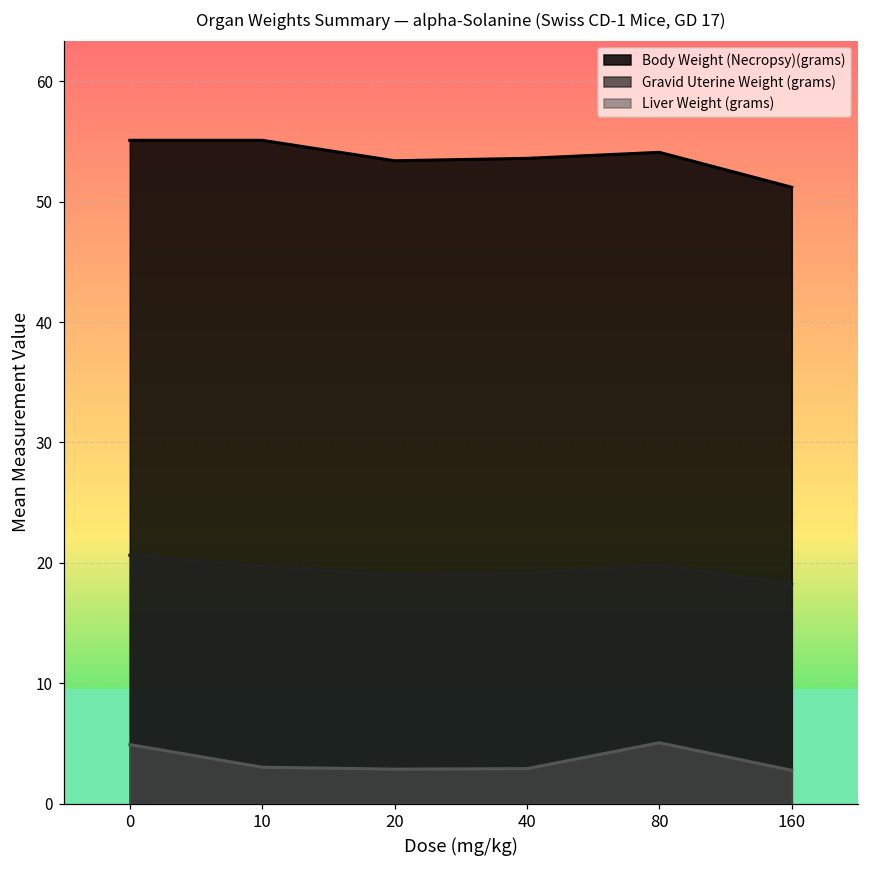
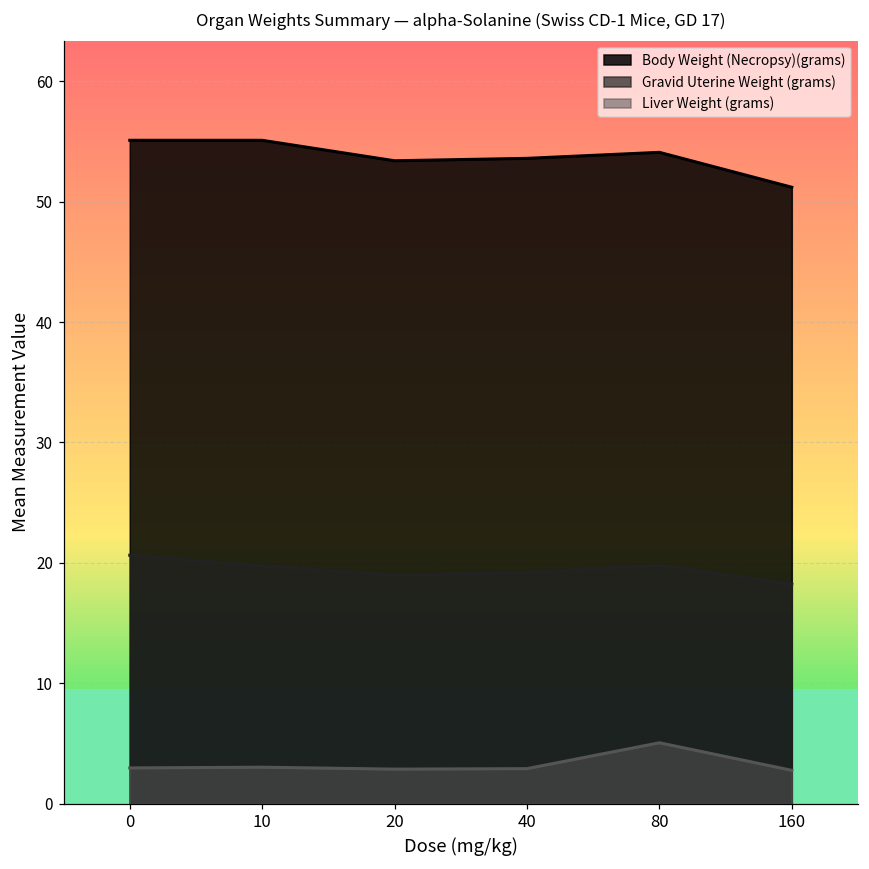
Liver Weight (grams), 0: 4.9 -> 3.0
